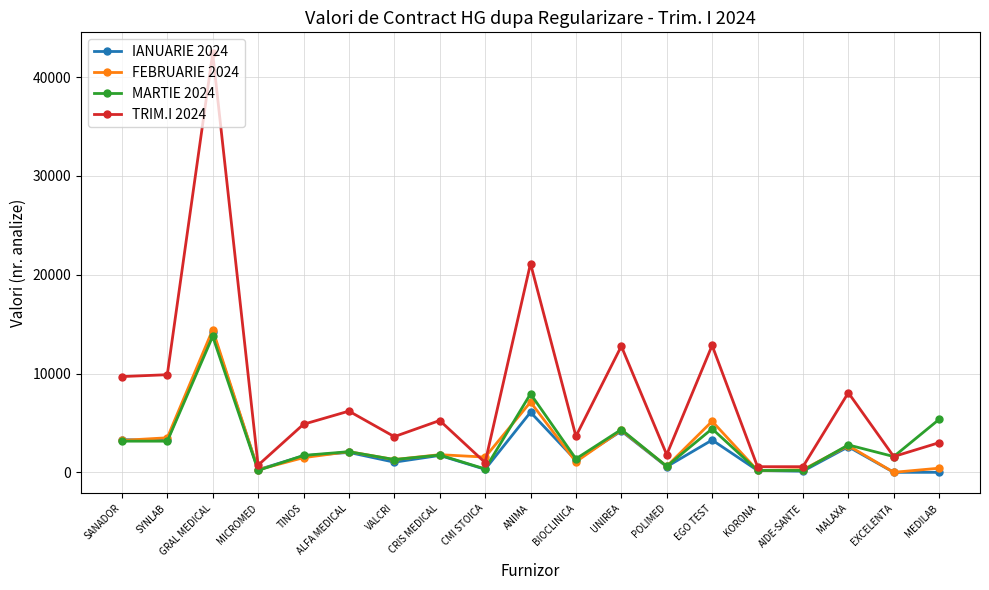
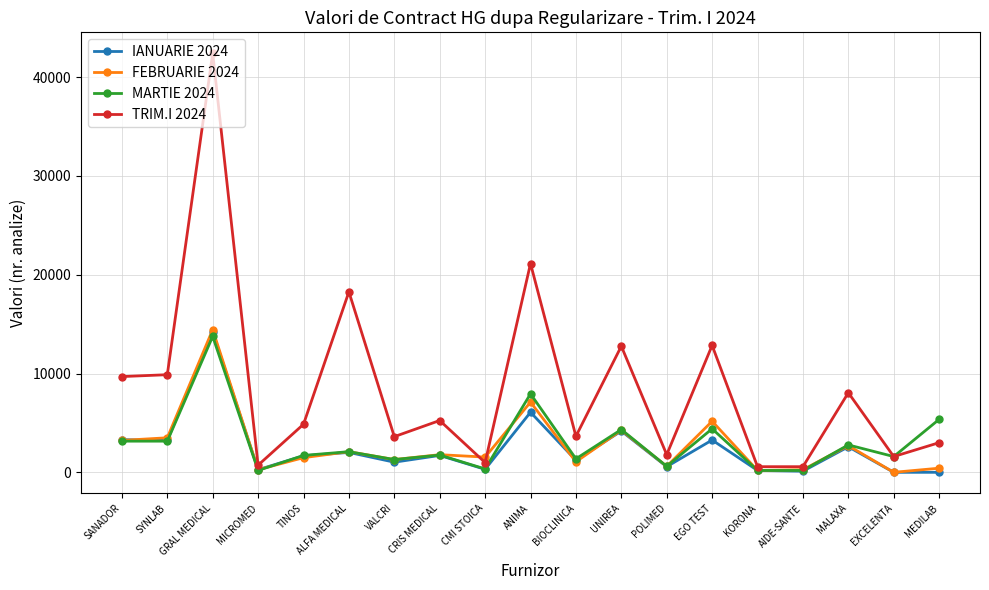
TRIM.I 2024, ALFA MEDICAL: 6000 -> 18000
